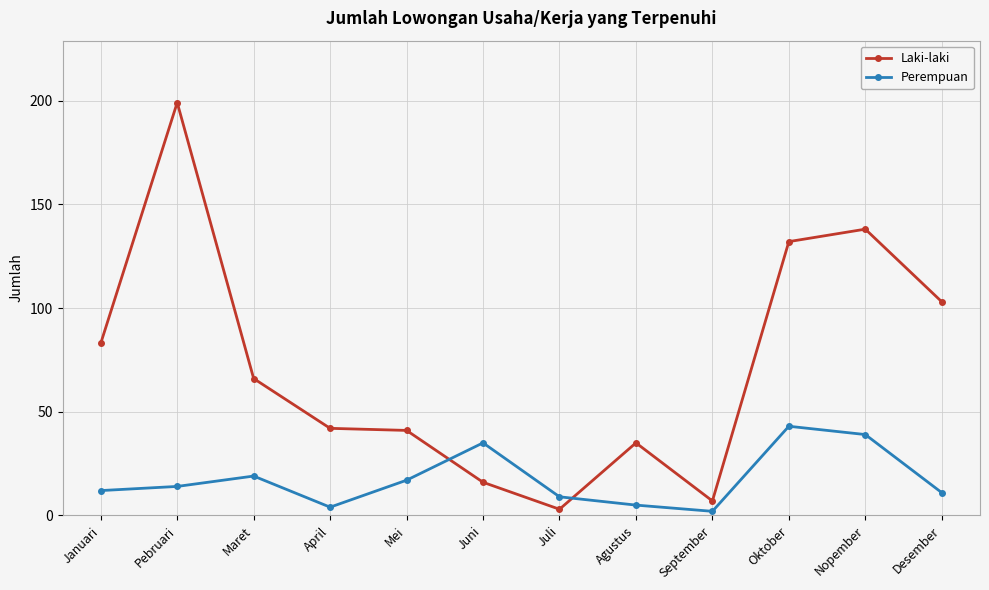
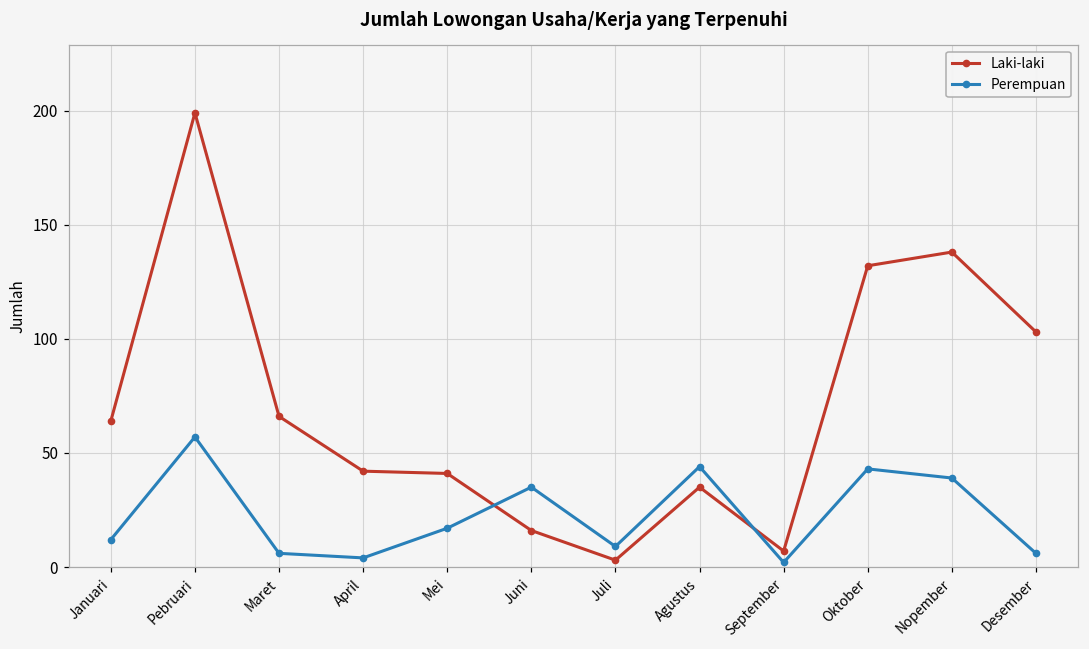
Laki-laki, Januari: 83 -> 64
Perempuan, Pebruari: 14 -> 57
Perempuan, Maret: 19 -> 6
Perempuan, Agustus: 5 -> 44
Perempuan, Desember: 11 -> 6
